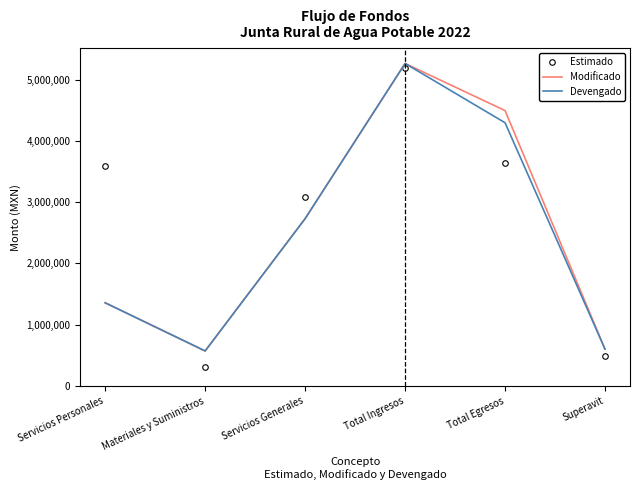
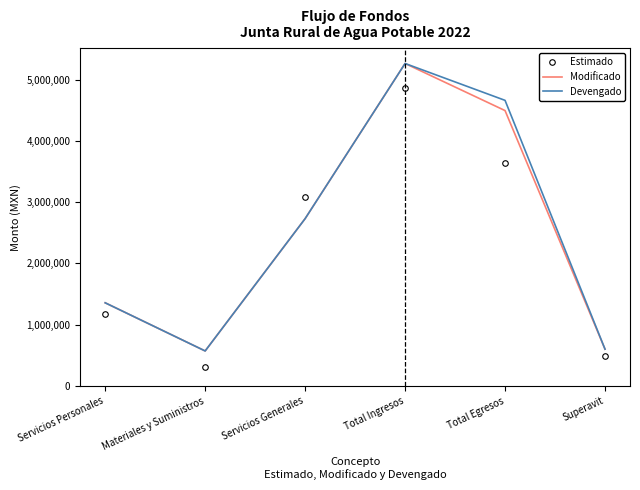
Estimado, Servicios Personales: 3,600,000 -> 1,200,000
Estimado, Total Ingresos: 5,200,000 -> 4,900,000
Devengado, Total Egresos: 4,300,000 -> 4,700,000
